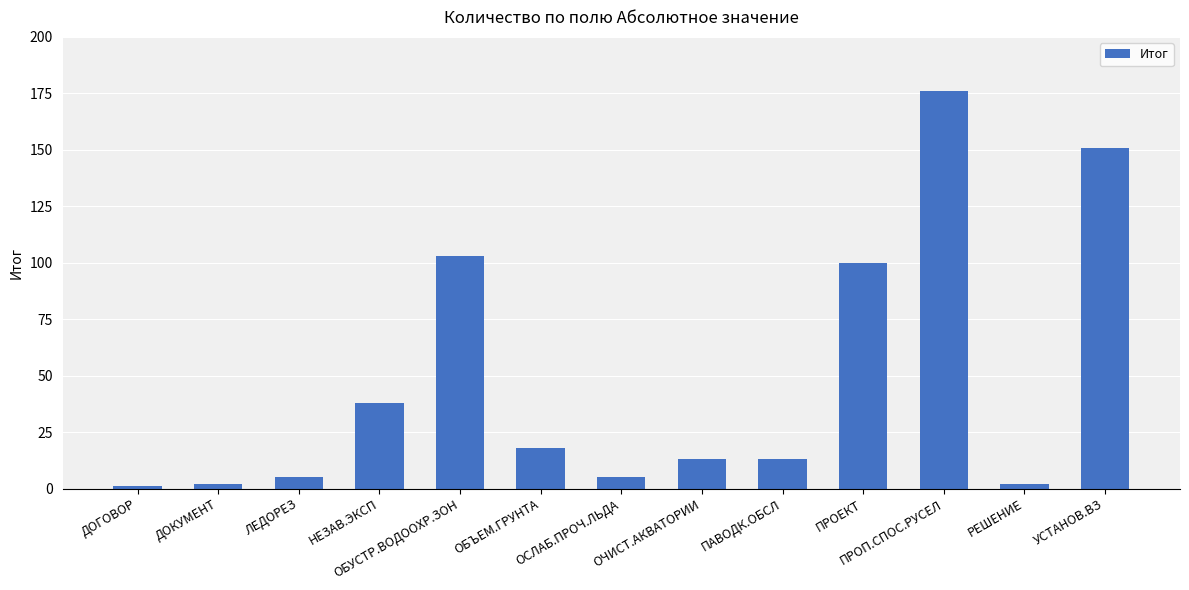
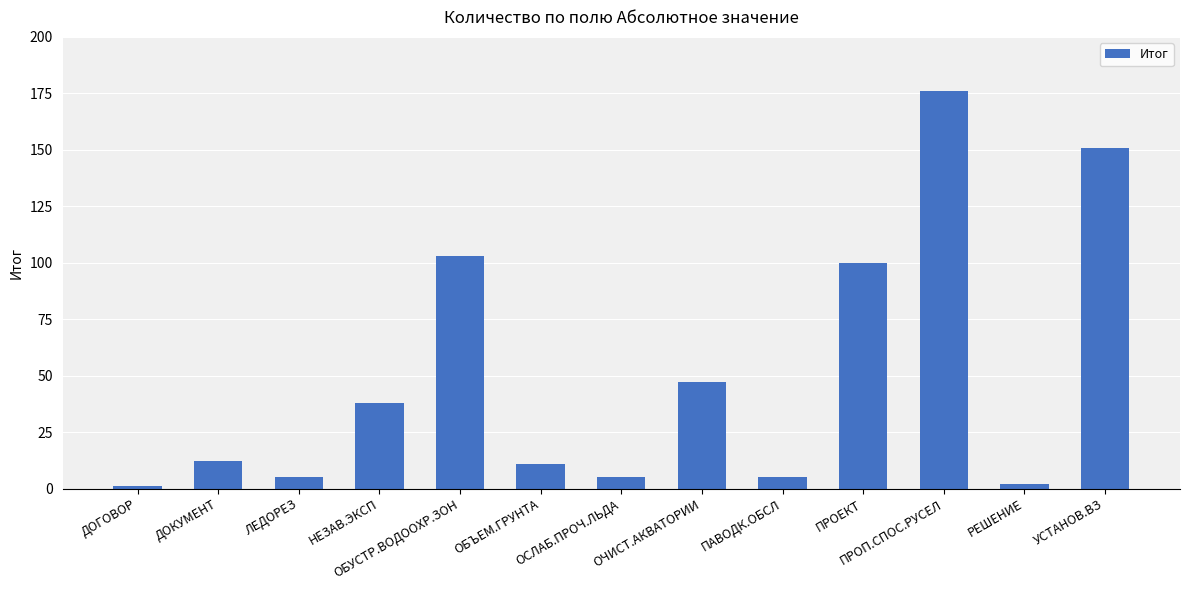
ДОКУМЕНТ: 2 -> 12
ОБЪЕМ.ГРУНТА: 18 -> 11
ОЧИСТ.АКВАТОРИИ: 13 -> 47
ПАВОДК.ОБСЛ: 13 -> 5
